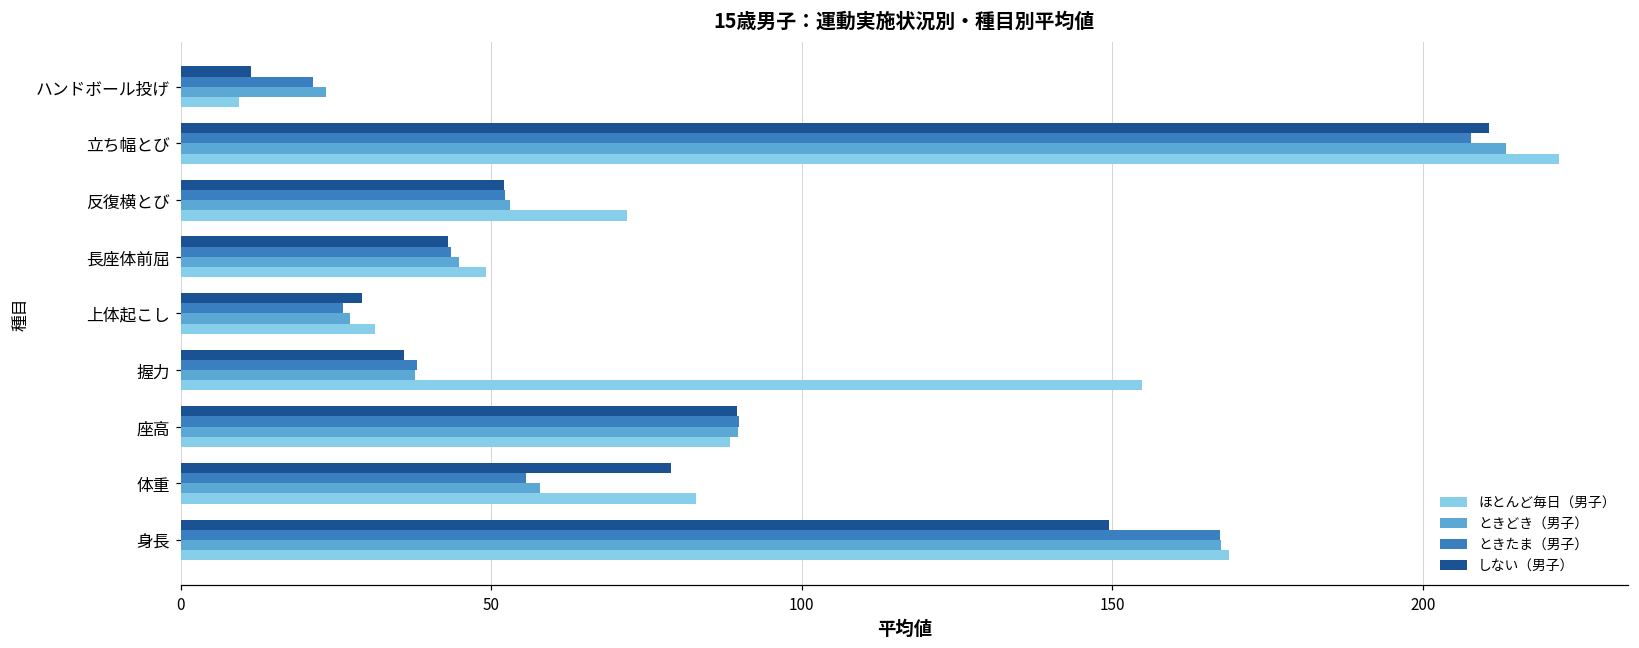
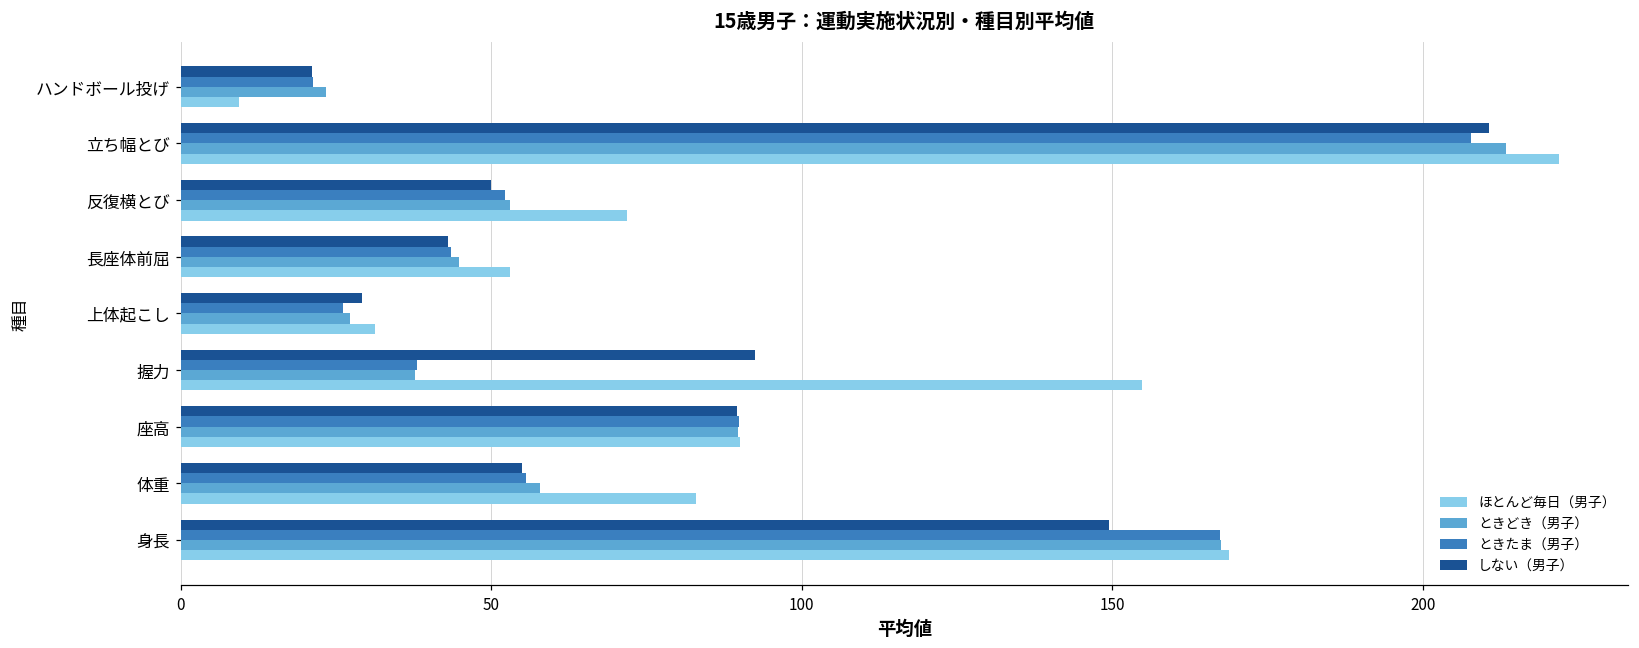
しない（男子）, ハンドボール投げ: 11 -> 21
しない（男子）, 反復横とび: 52 -> 50
ほとんど毎日（男子）, 長座体前屈: 49 -> 53
しない（男子）, 握力: 36 -> 93
ほとんど毎日（男子）, 座高: 88 -> 90
しない（男子）, 体重: 79 -> 55
